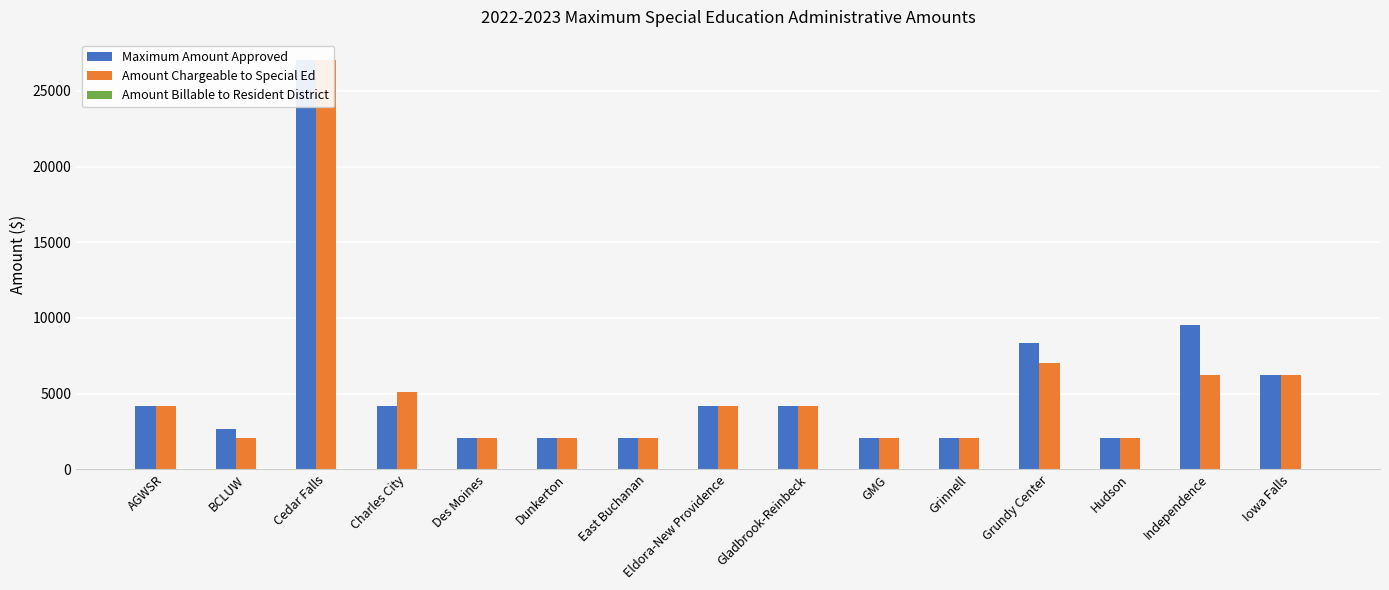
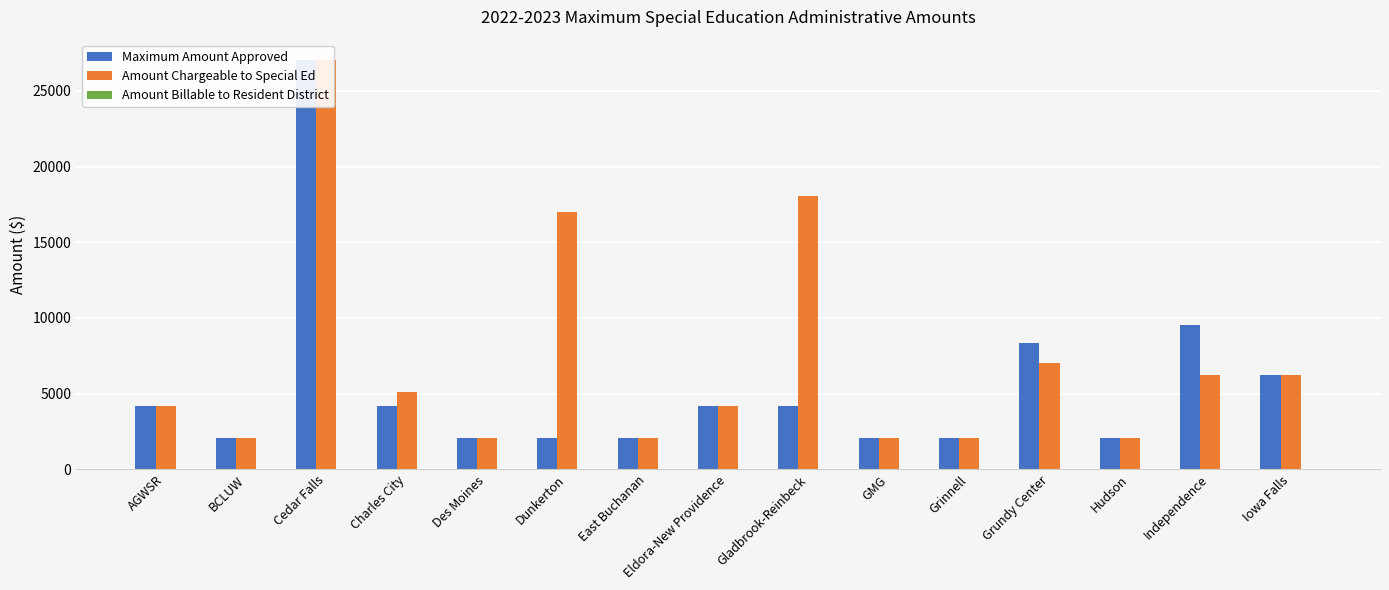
Maximum Amount Approved, BCLUW: 2700 -> 2100
Amount Chargeable to Special Ed, Dunkerton: 2100 -> 17000
Amount Chargeable to Special Ed, Gladbrook-Reinbeck: 4200 -> 18100
